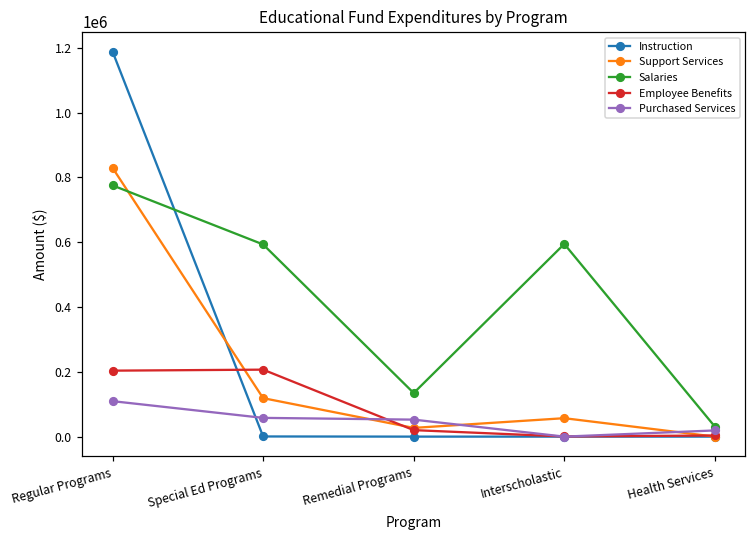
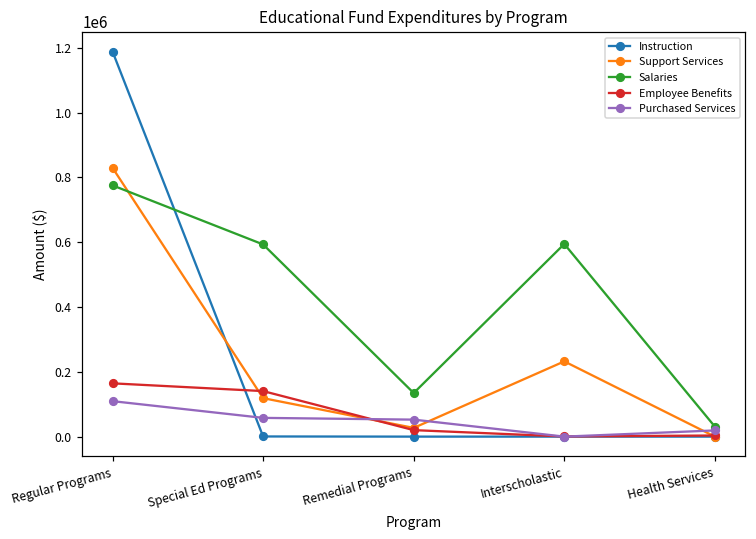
Employee Benefits, Regular Programs: 200000 -> 160000
Employee Benefits, Special Ed Programs: 210000 -> 140000
Support Services, Interscholastic: 60000 -> 230000
